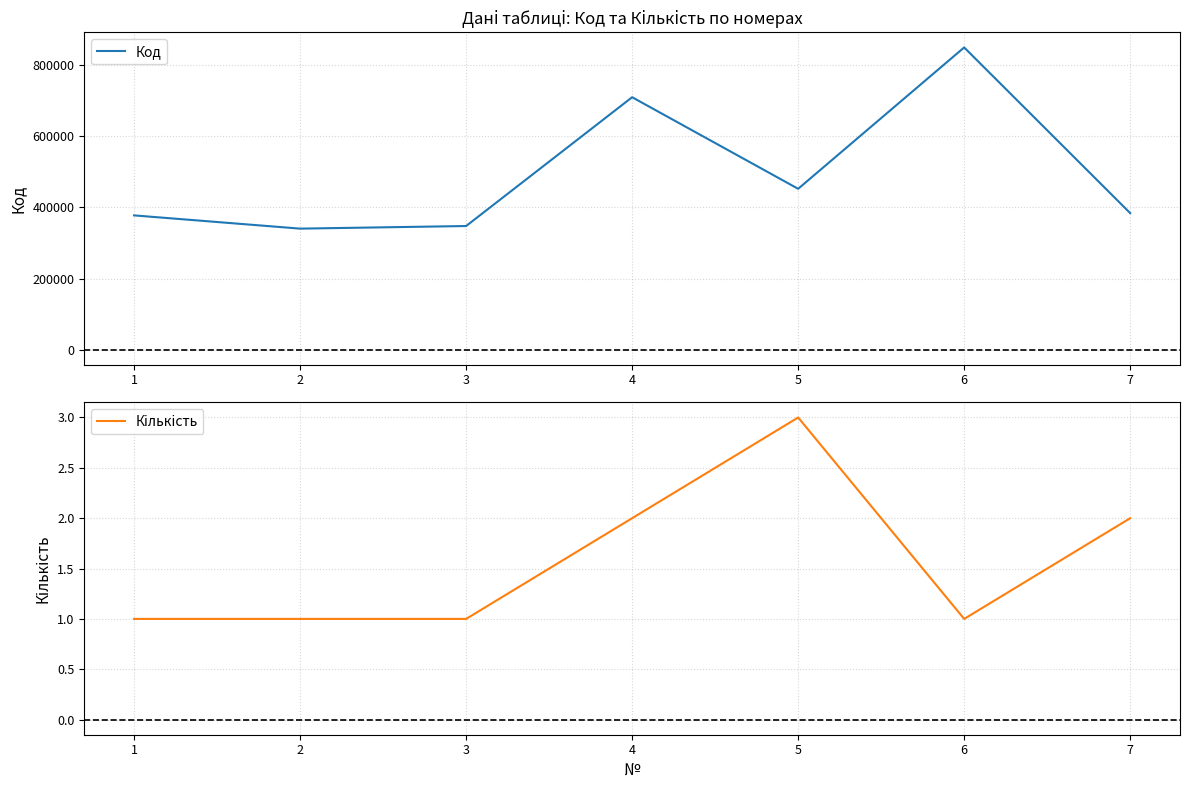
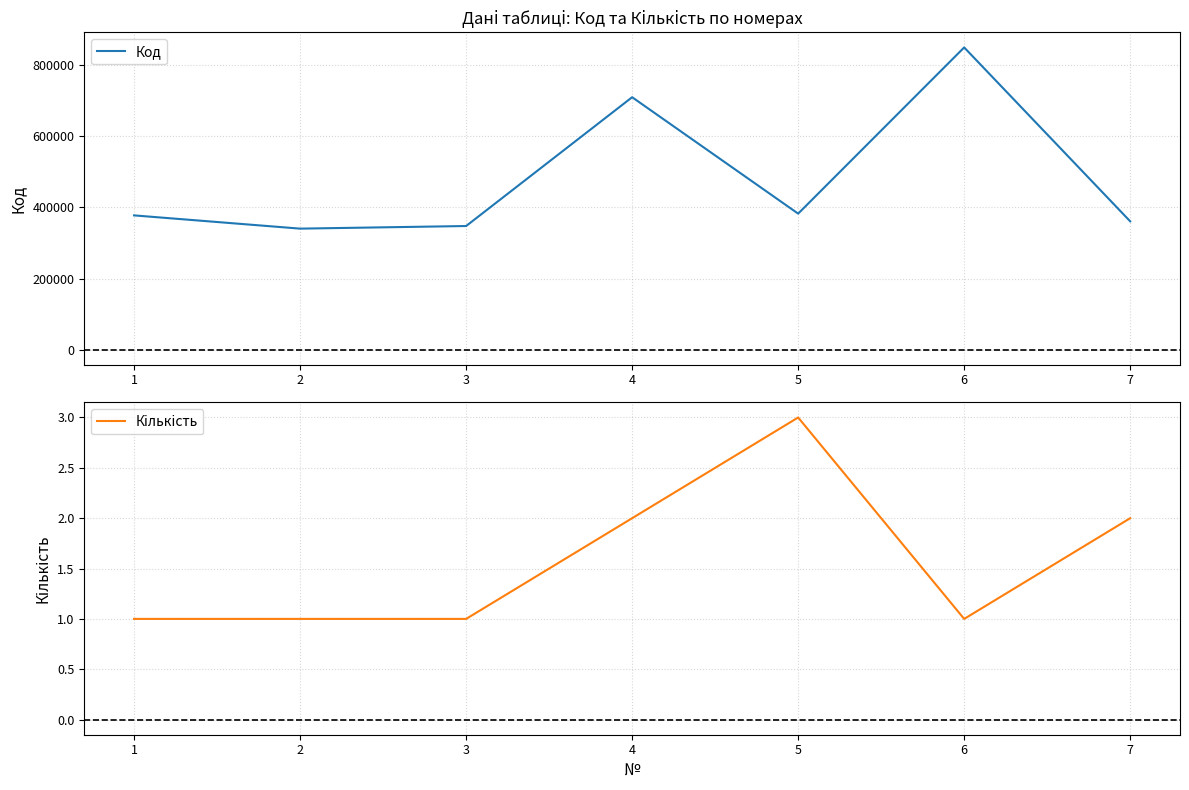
Дані таблиці: Код та Кількість по номерах, 5: 450000 -> 380000
Дані таблиці: Код та Кількість по номерах, 7: 380000 -> 360000
